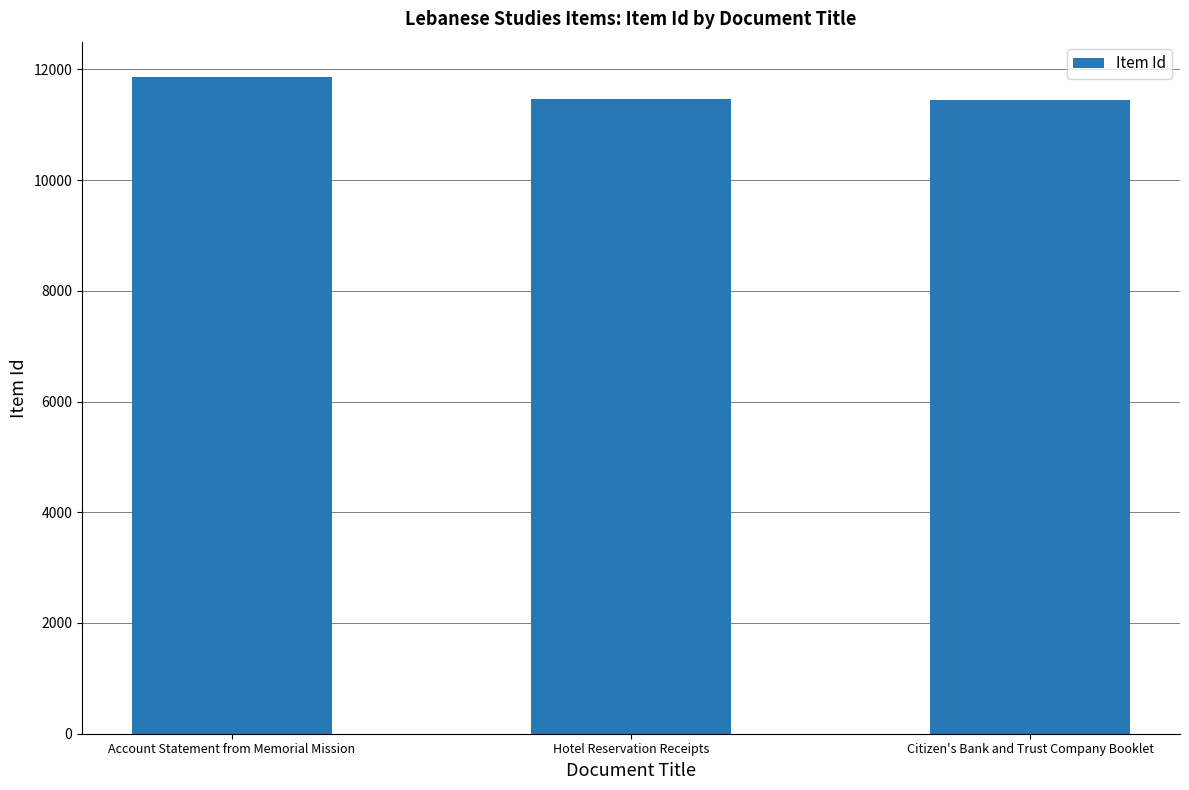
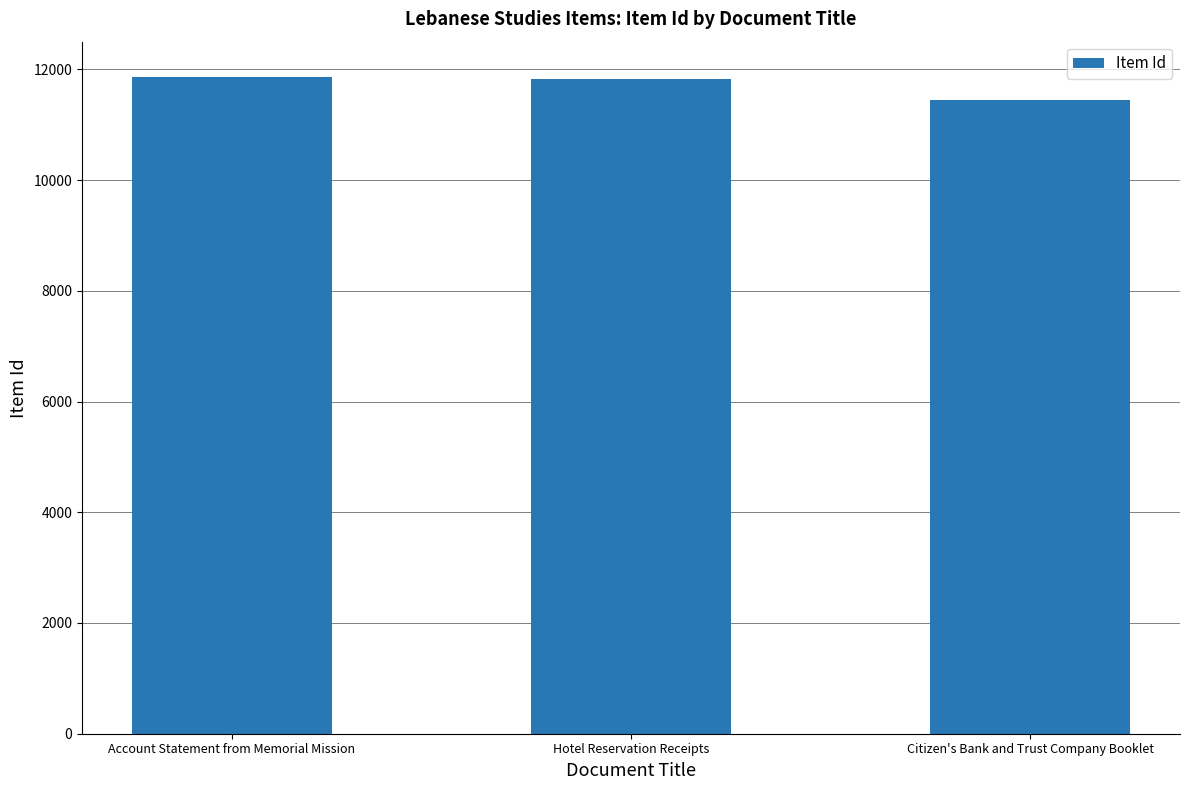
Hotel Reservation Receipts: 11500 -> 11800
